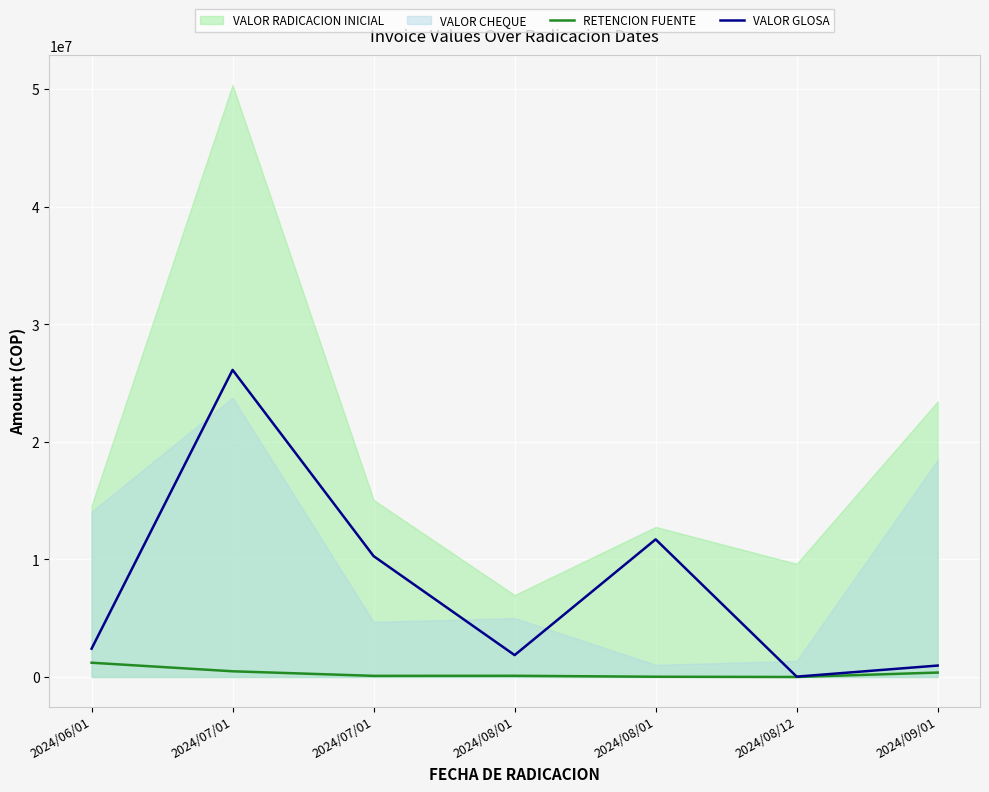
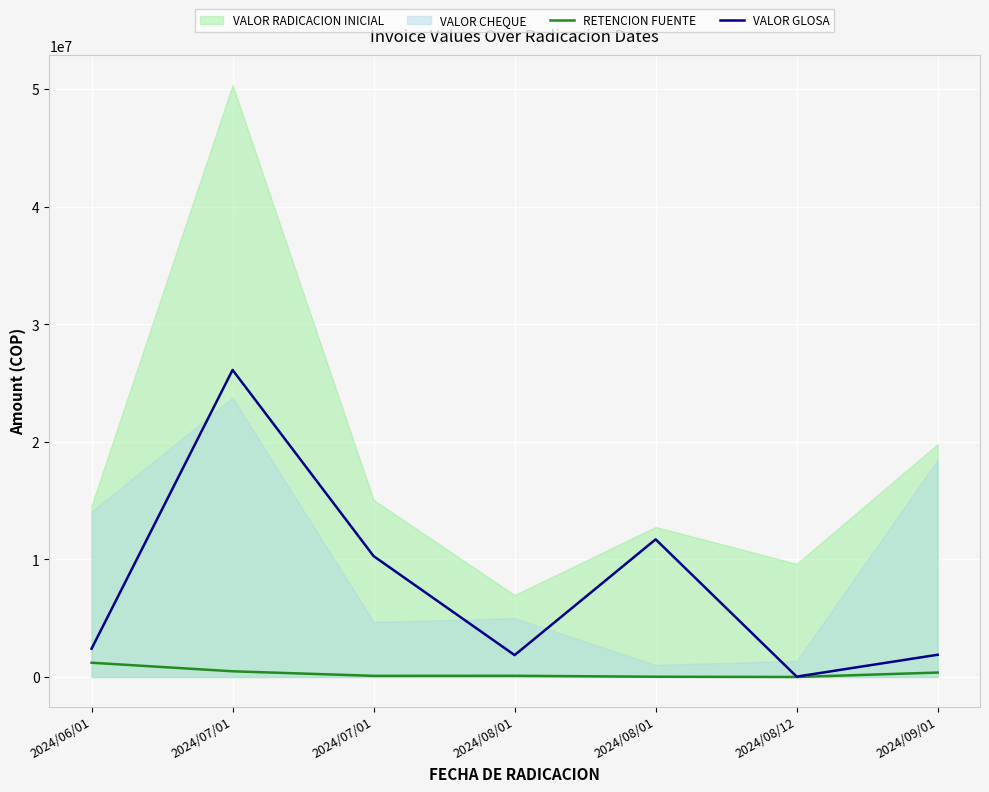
VALOR RADICACION INICIAL, 2024/09/01: 23400000 -> 19800000
VALOR GLOSA, 2024/09/01: 1000000 -> 1900000
